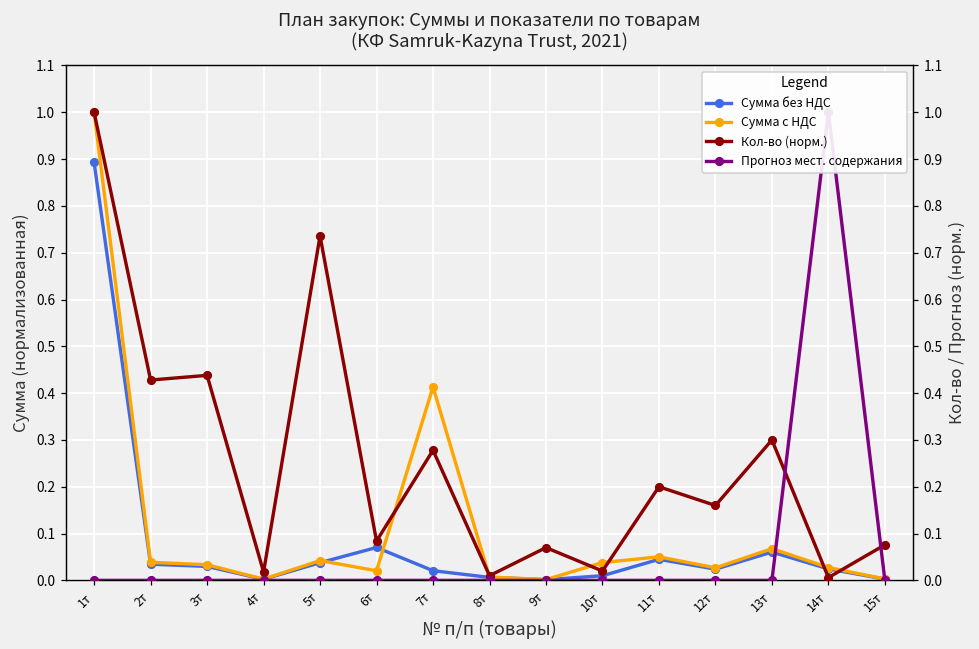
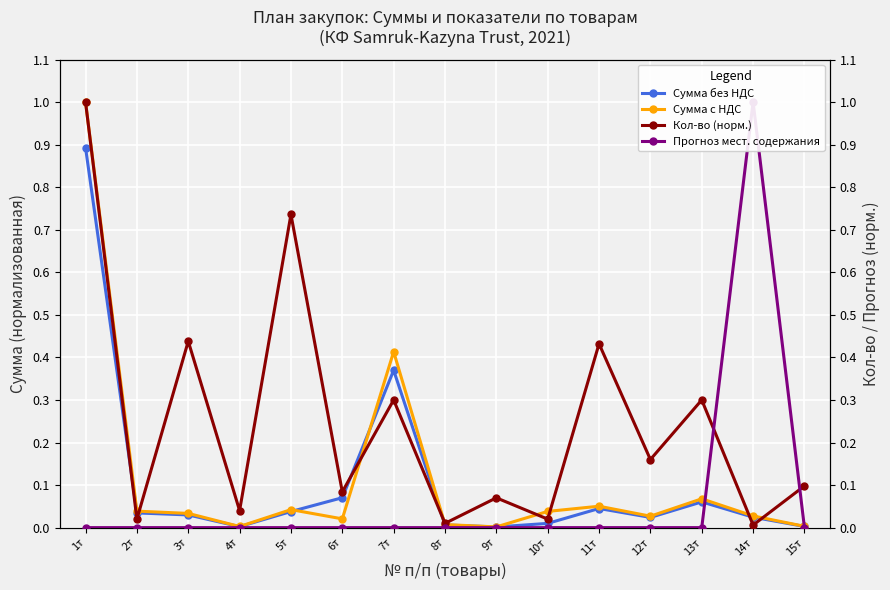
Сумма без НДС, 7т: 0.02 -> 0.37
Кол-во (норм.), 2т: 0.43 -> 0.02
Кол-во (норм.), 4т: 0.02 -> 0.04
Кол-во (норм.), 7т: 0.28 -> 0.30
Кол-во (норм.), 11т: 0.20 -> 0.43
Кол-во (норм.), 15т: 0.08 -> 0.10
